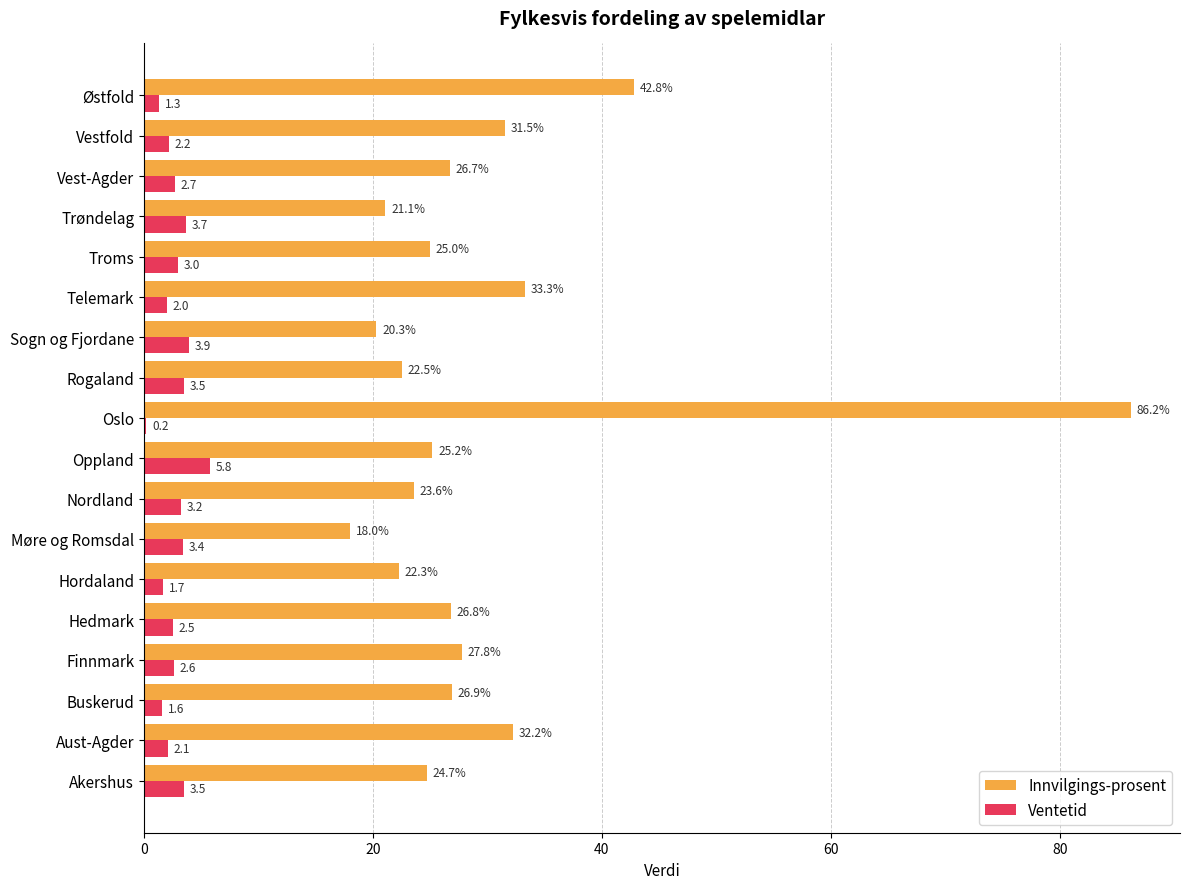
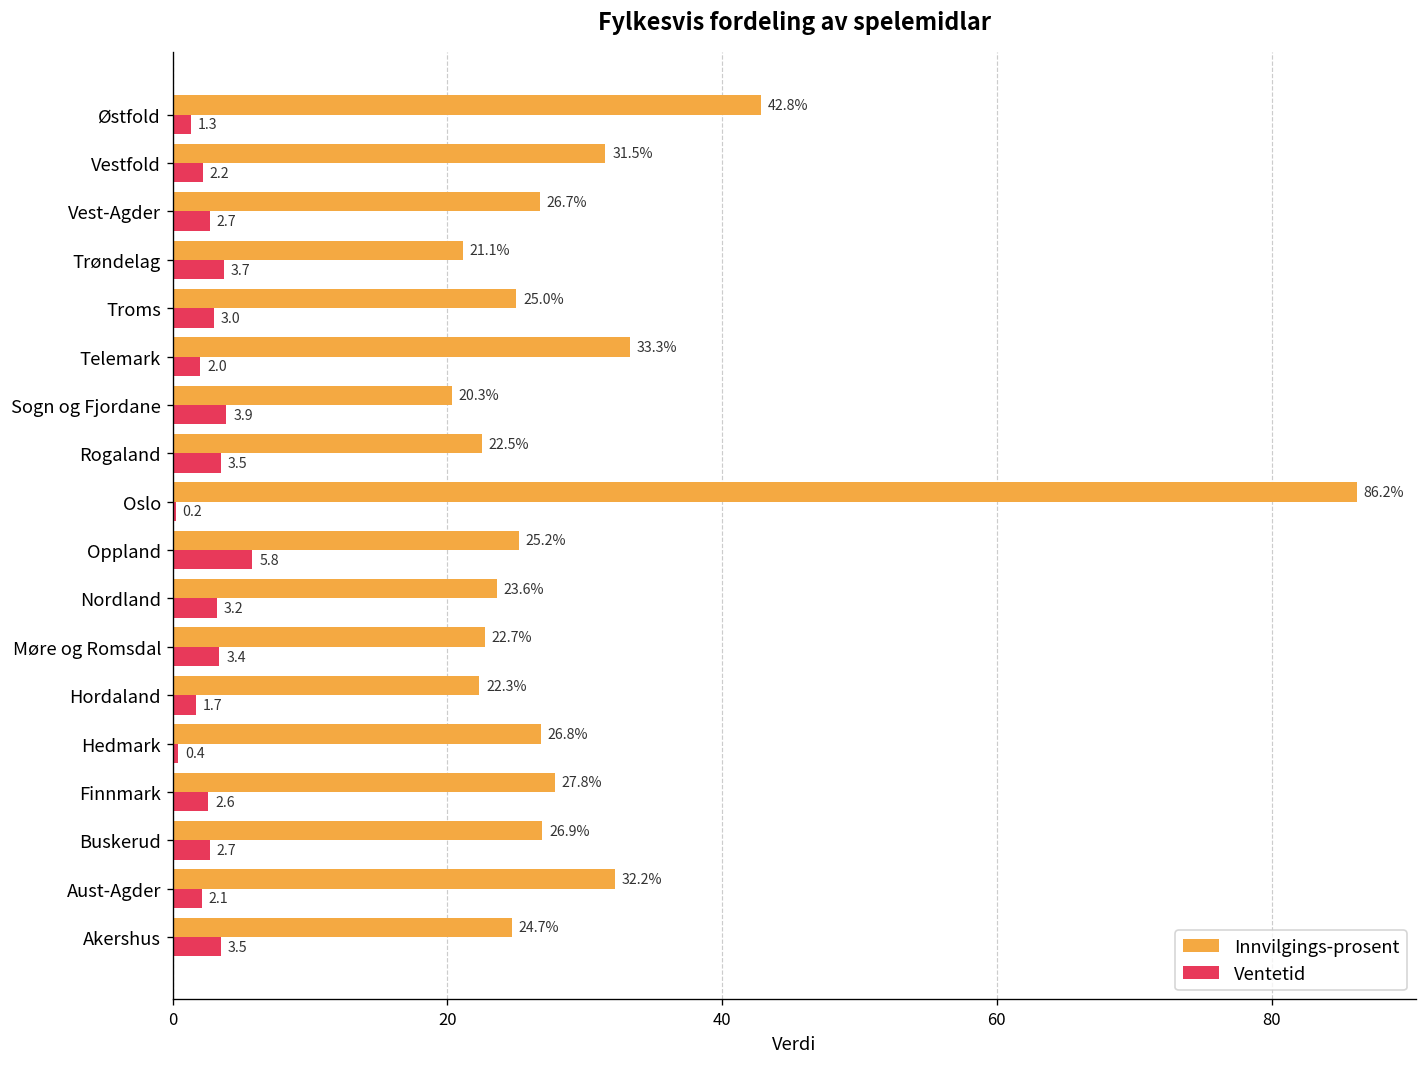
Innvilgings-prosent, Møre og Romsdal: 18.0% -> 22.7%
Ventetid, Hedmark: 2.5 -> 0.4
Ventetid, Buskerud: 1.6 -> 2.7
